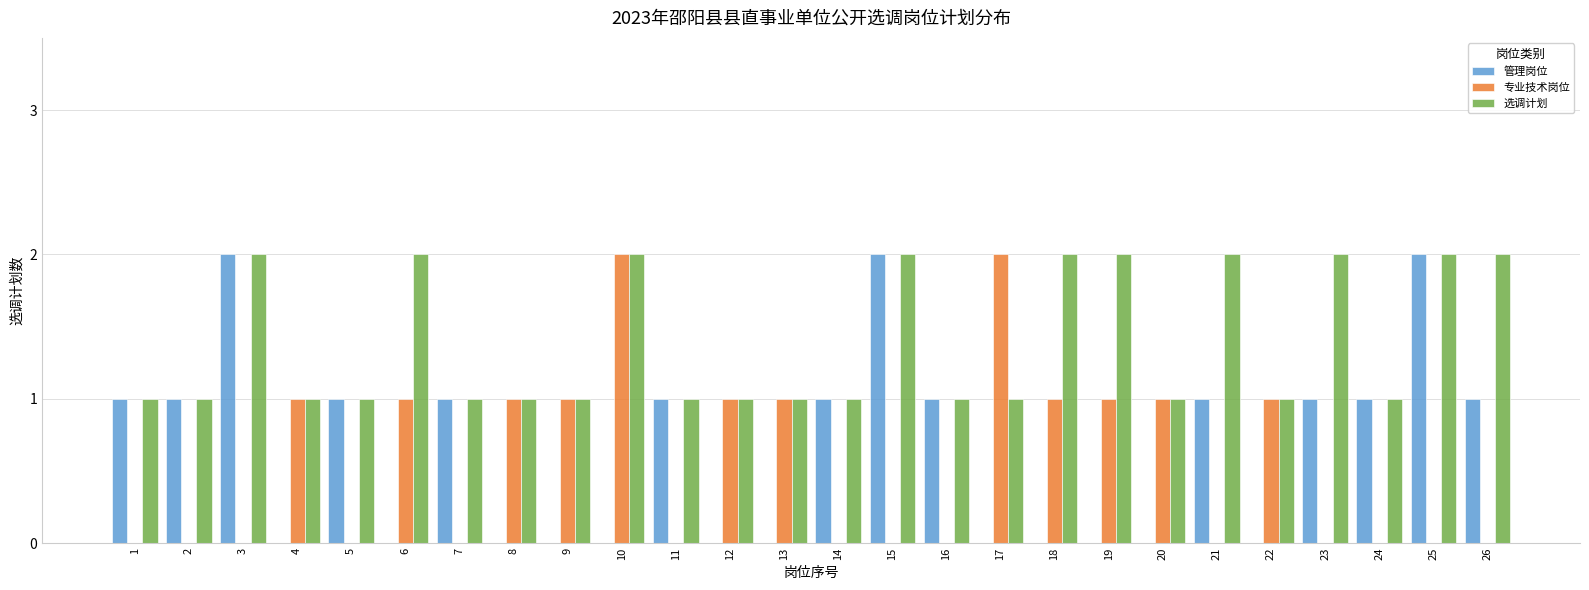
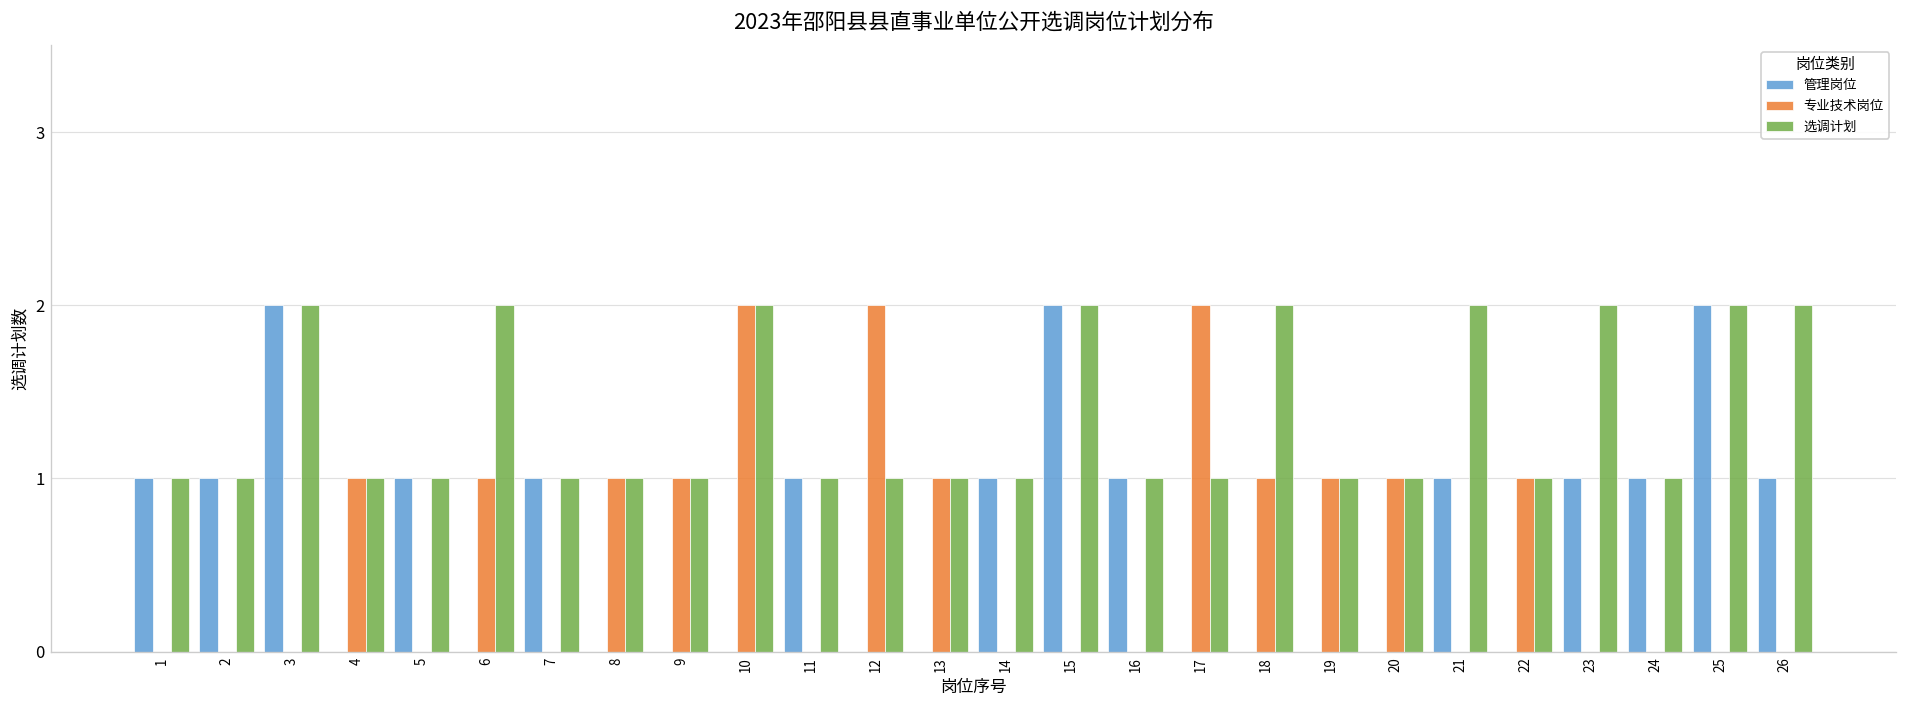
专业技术岗位, 12: 1 -> 2
选调计划, 19: 2 -> 1
